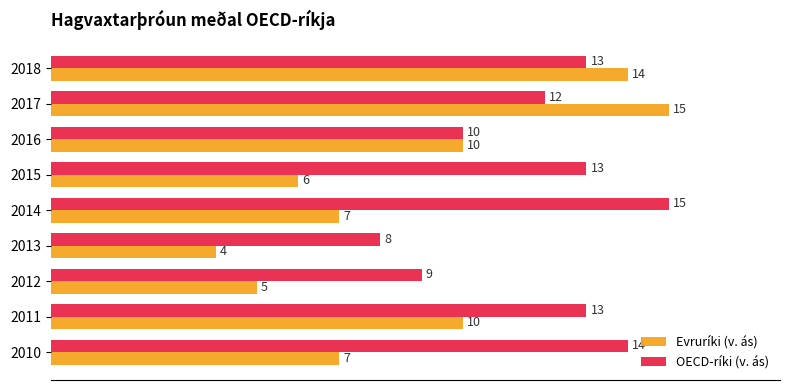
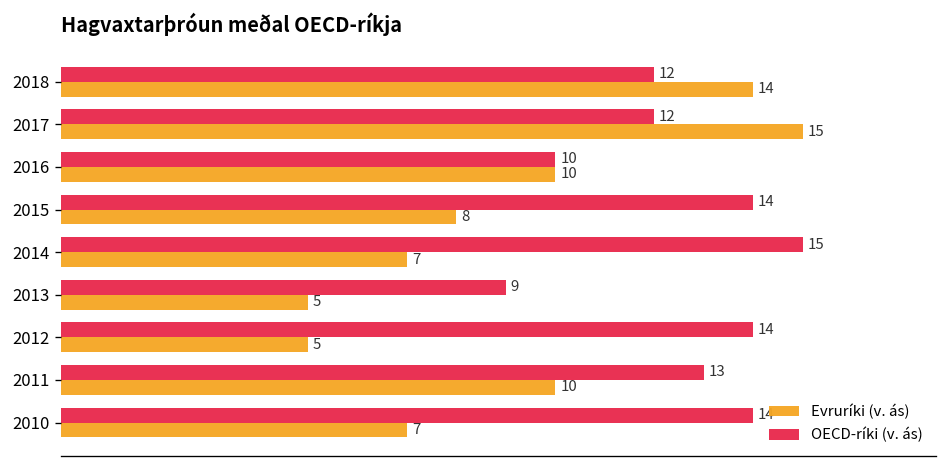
OECD-ríki (v. ás), 2018: 13 -> 12
OECD-ríki (v. ás), 2015: 13 -> 14
Evruríki (v. ás), 2015: 6 -> 8
OECD-ríki (v. ás), 2013: 8 -> 9
Evruríki (v. ás), 2013: 4 -> 5
OECD-ríki (v. ás), 2012: 9 -> 14
